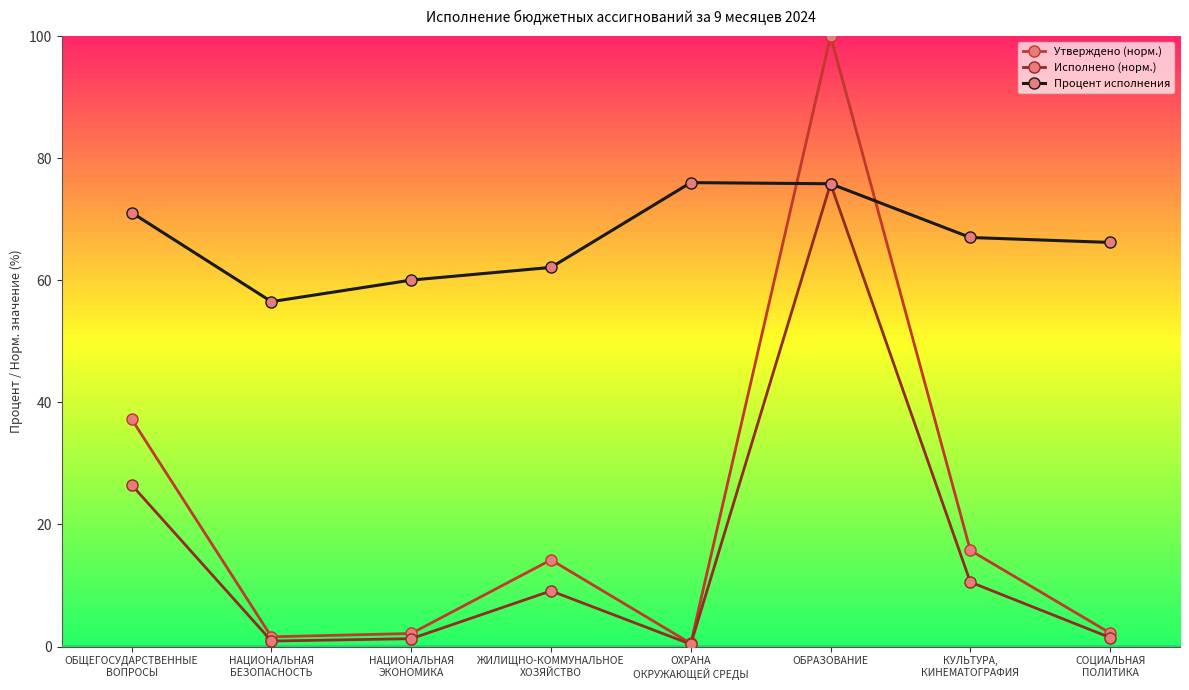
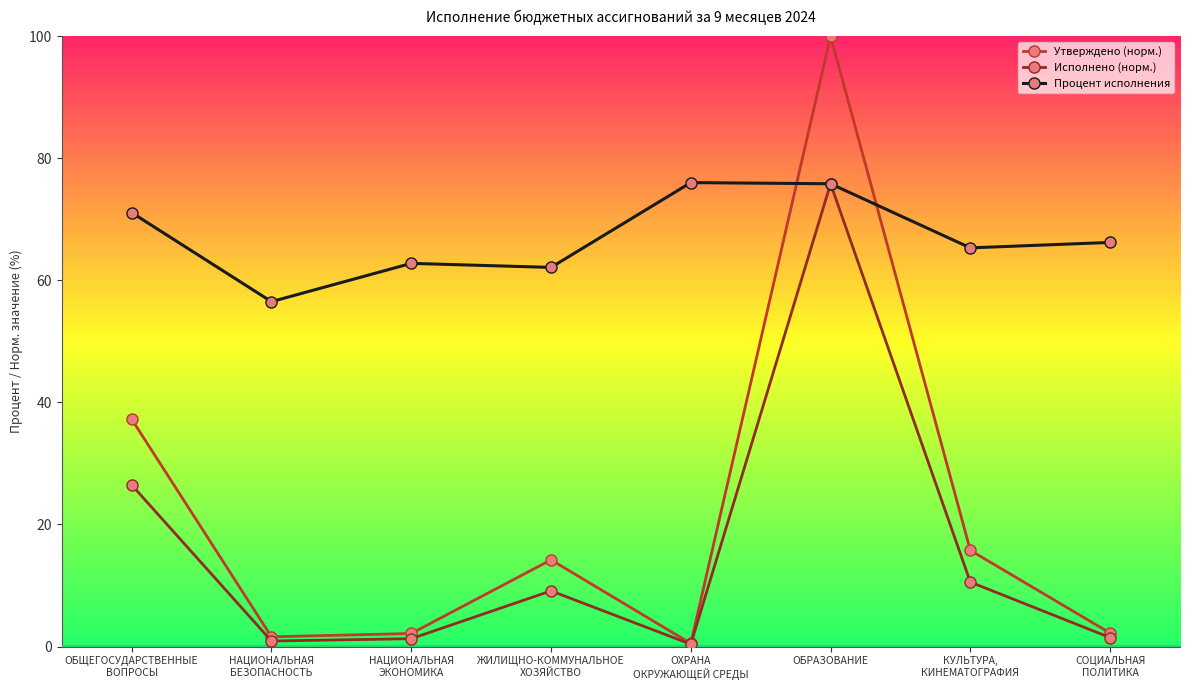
Процент исполнения, НАЦИОНАЛЬНАЯ ЭКОНОМИКА: 60 -> 63
Процент исполнения, КУЛЬТУРА, КИНЕМАТОГРАФИЯ: 67 -> 65
